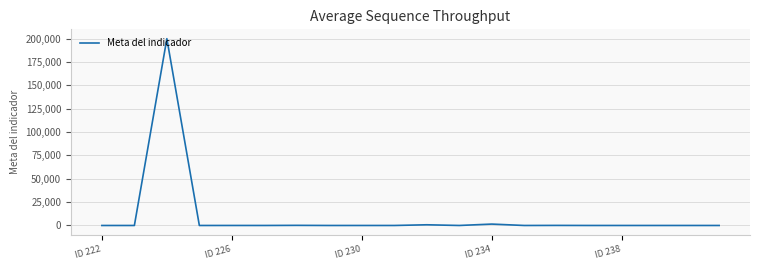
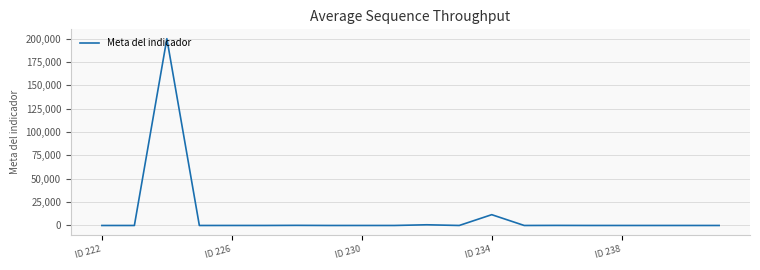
ID 234: 0 -> 10,000
